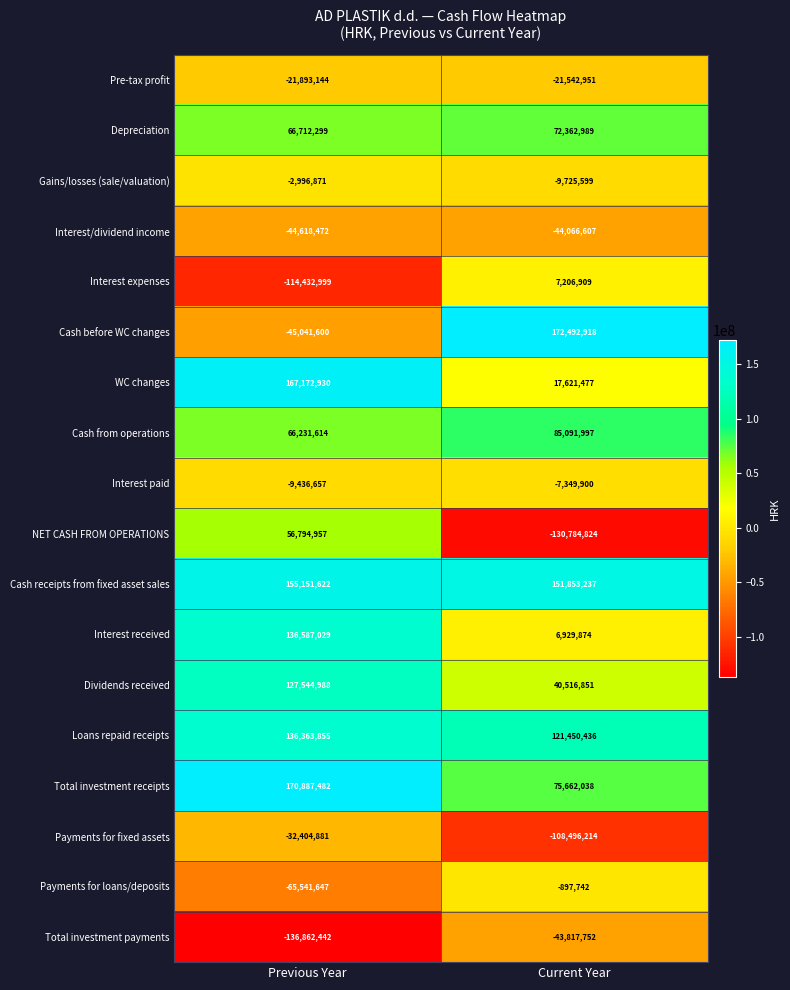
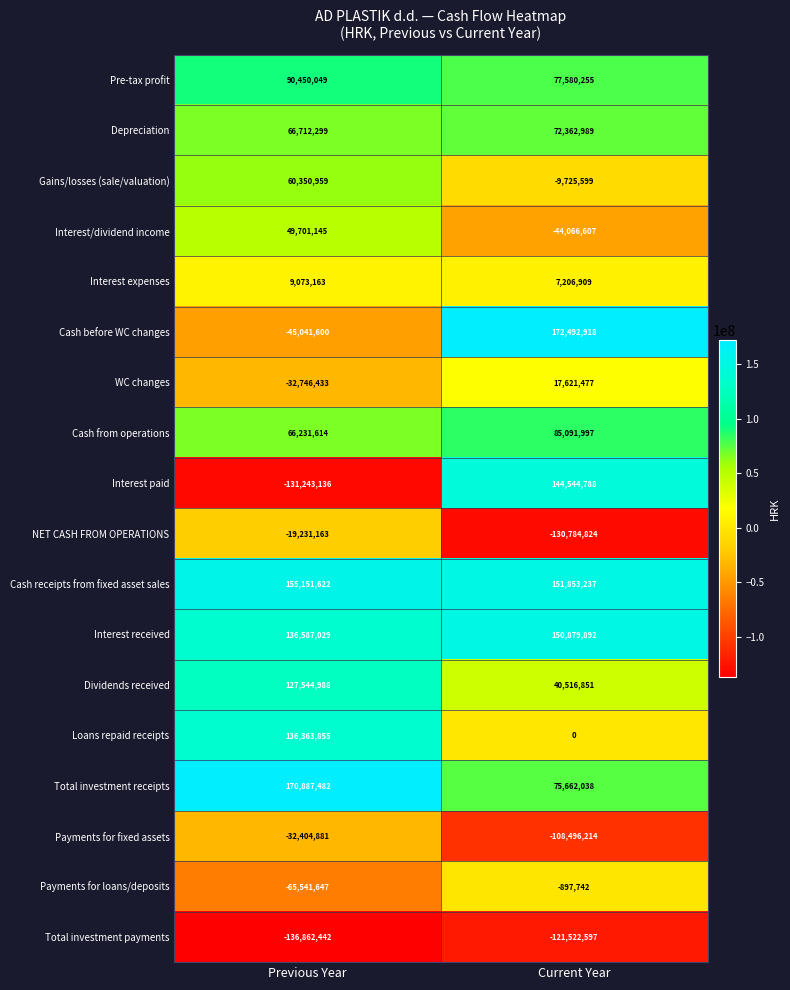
Pre-tax profit, Previous Year: -21,893,144 -> 90,450,049
Pre-tax profit, Current Year: -21,542,951 -> 77,580,255
Gains/losses (sale/valuation), Previous Year: -2,996,871 -> 60,350,959
Interest/dividend income, Previous Year: -44,618,472 -> 49,701,145
Interest expenses, Previous Year: -114,432,999 -> 9,073,163
WC changes, Previous Year: 167,172,930 -> -32,746,433
Interest paid, Previous Year: -9,436,657 -> -131,243,136
Interest paid, Current Year: -7,349,900 -> 144,544,788
NET CASH FROM OPERATIONS, Previous Year: 56,794,957 -> -19,231,163
Interest received, Current Year: 6,929,874 -> 150,879,892
Loans repaid receipts, Current Year: 121,450,436 -> 0
Total investment payments, Current Year: -43,817,752 -> -121,522,597
